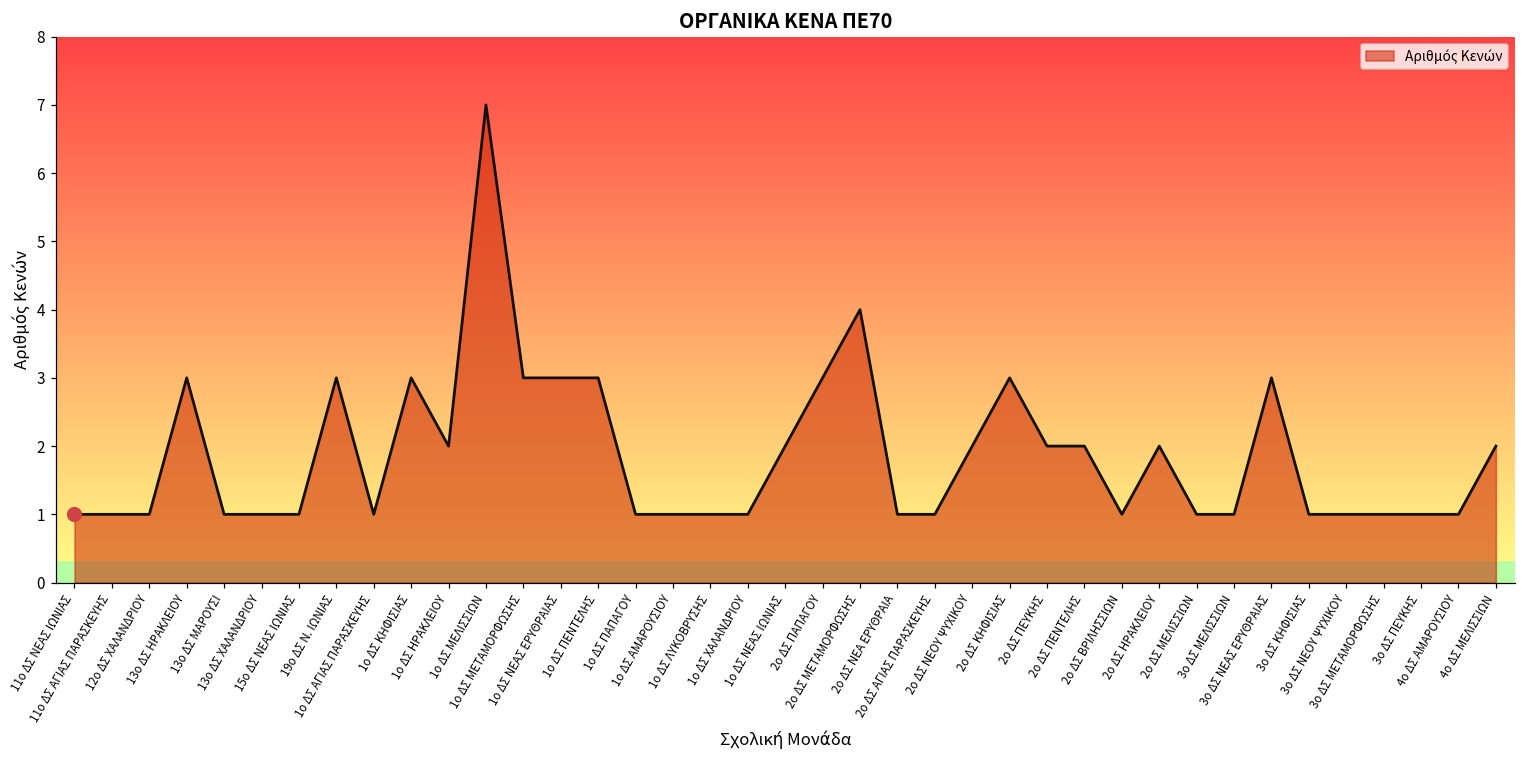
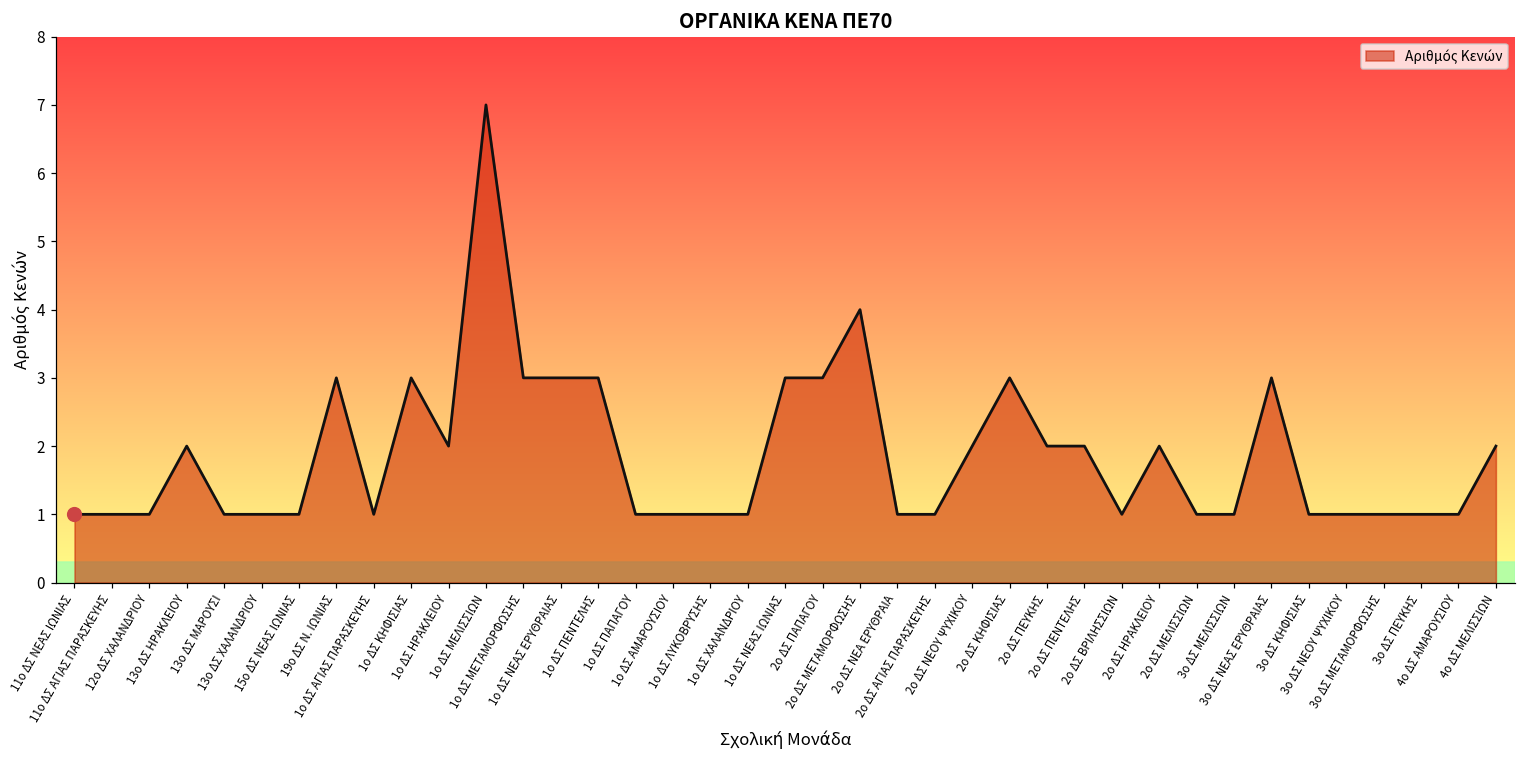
Αριθμός Κενών, 13ο ΔΣ ΗΡΑΚΛΕΙΟΥ: 3 -> 2
Αριθμός Κενών, 1ο ΔΣ ΝΕΑΣ ΙΩΝΙΑΣ: 2 -> 3
